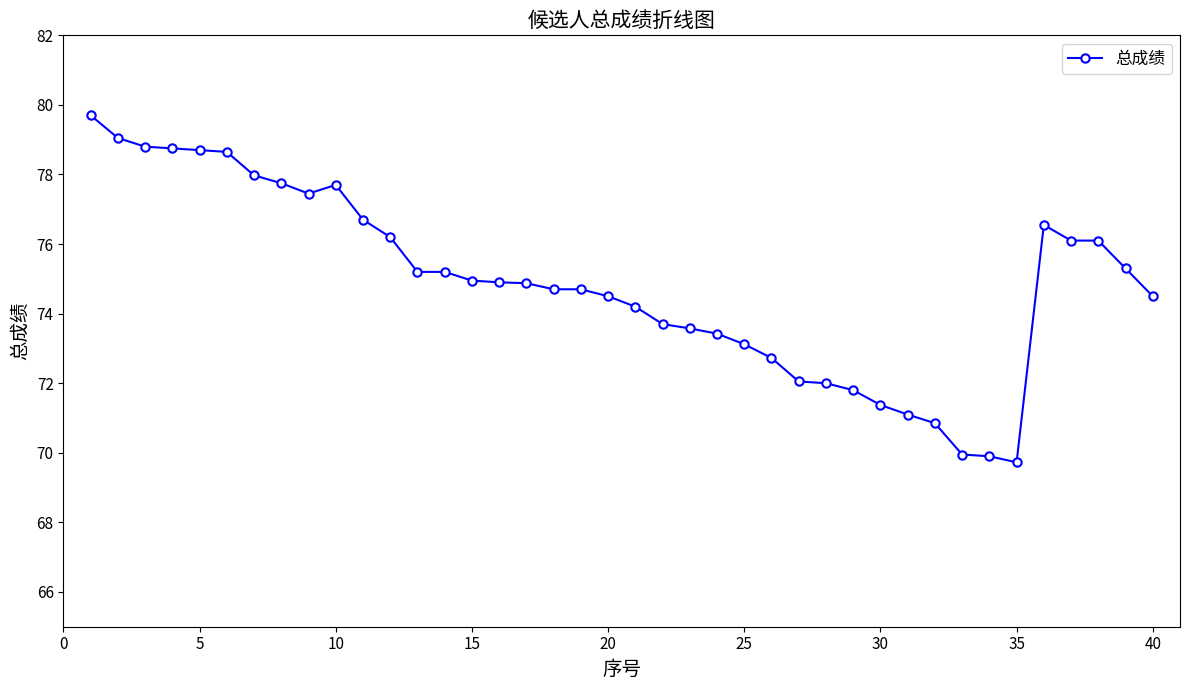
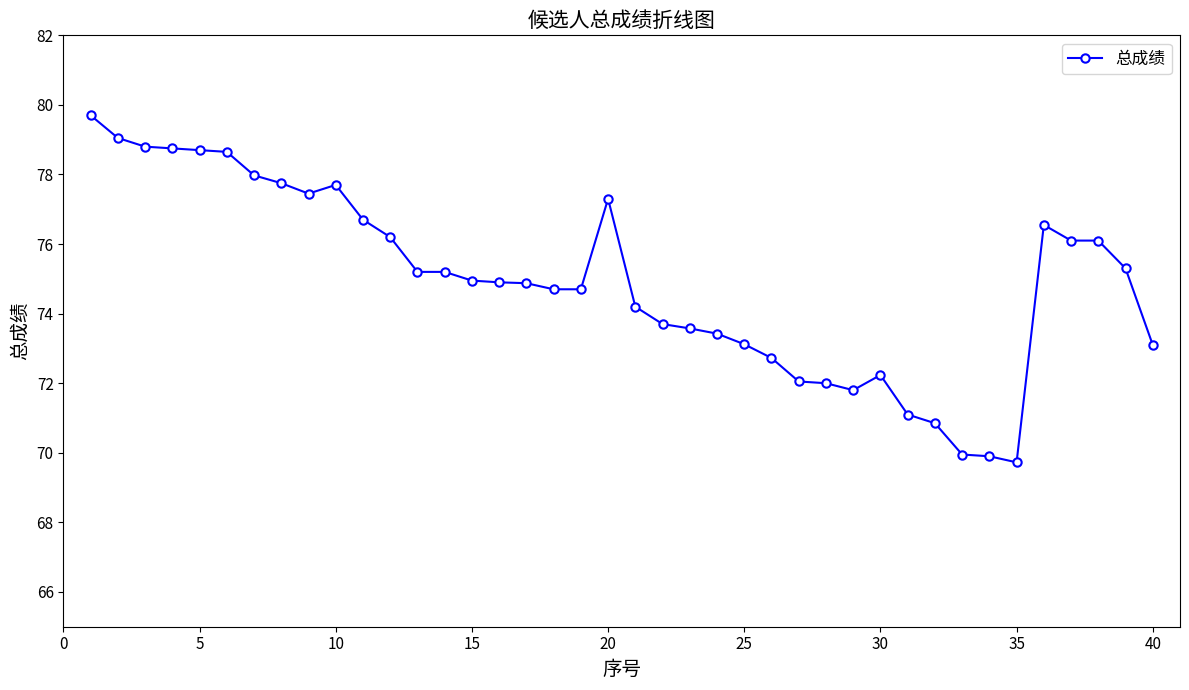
20: 74.5 -> 77.3
30: 71.4 -> 72.2
40: 74.5 -> 73.1
